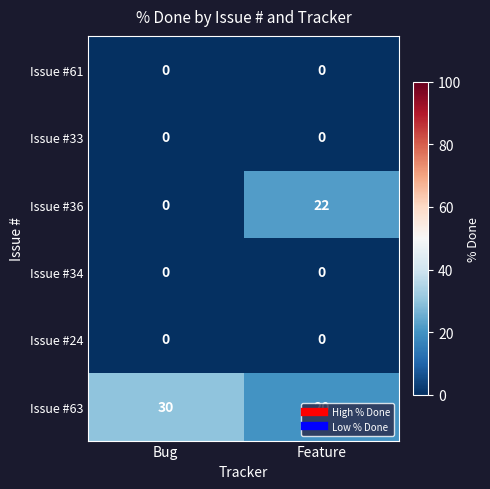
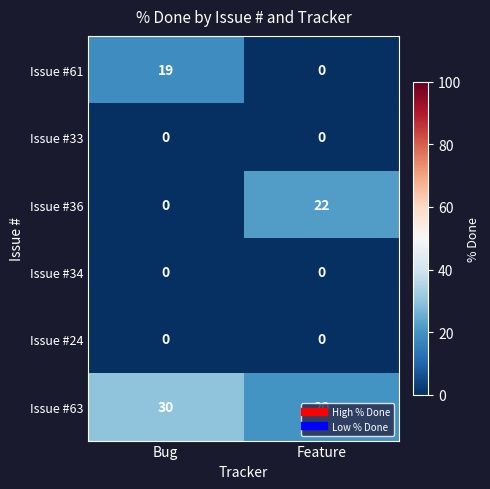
Issue #61, Bug: 0 -> 19
